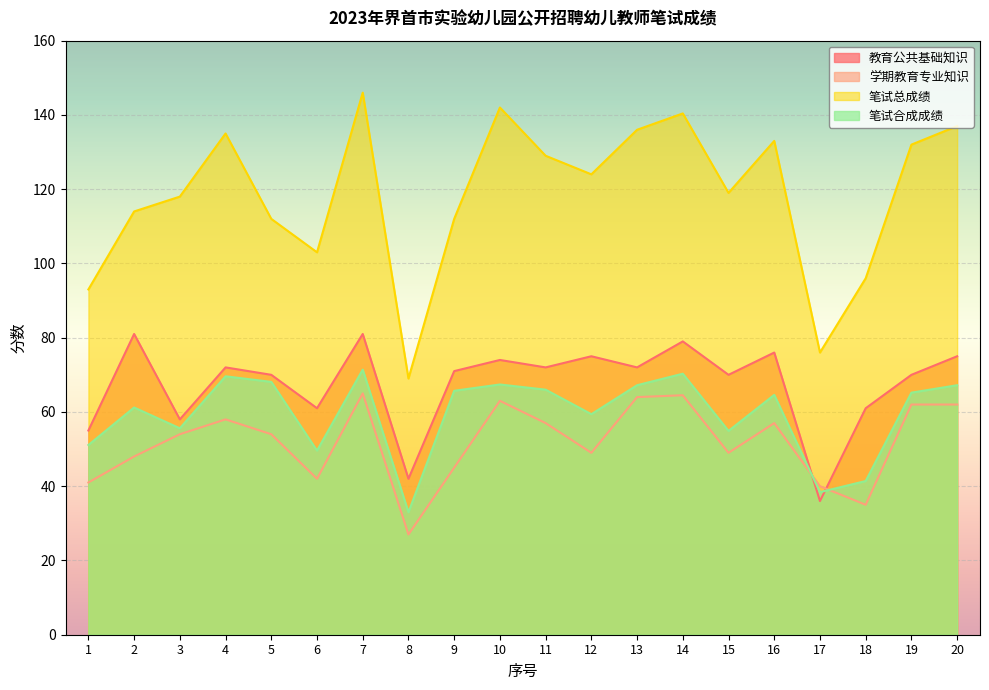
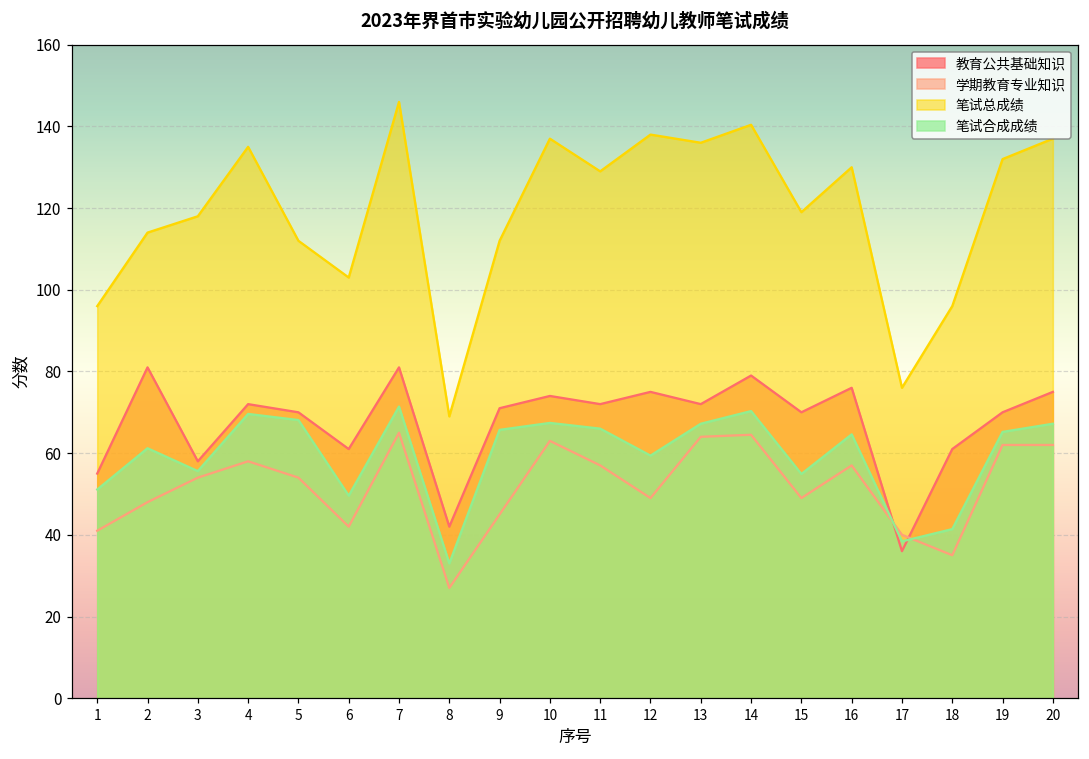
笔试总成绩, 1: 93 -> 96
笔试总成绩, 10: 142 -> 137
笔试总成绩, 12: 124 -> 138
笔试总成绩, 16: 133 -> 130
